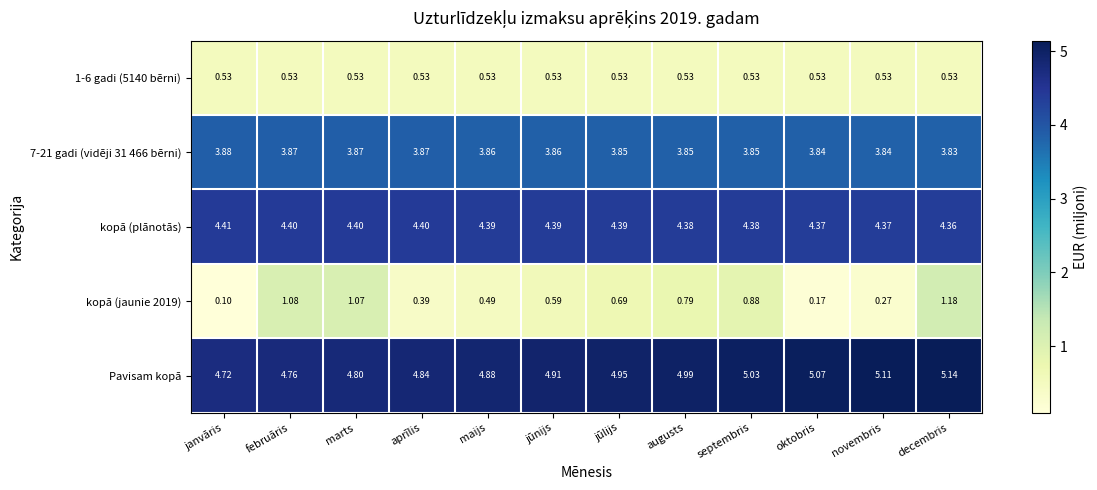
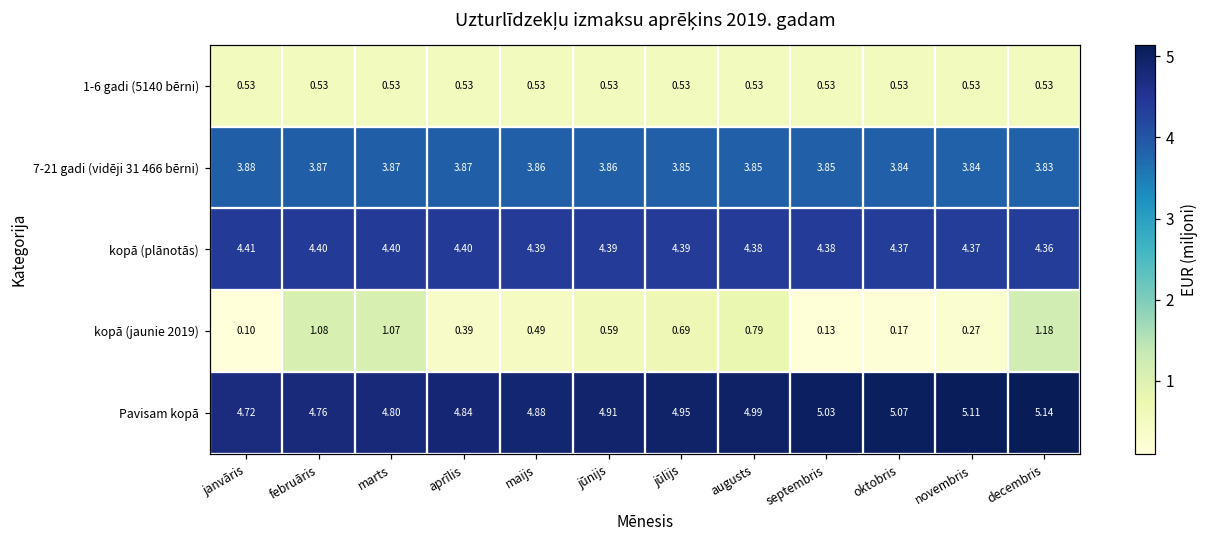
kopā (jaunie 2019), septembris: 0.88 -> 0.13
